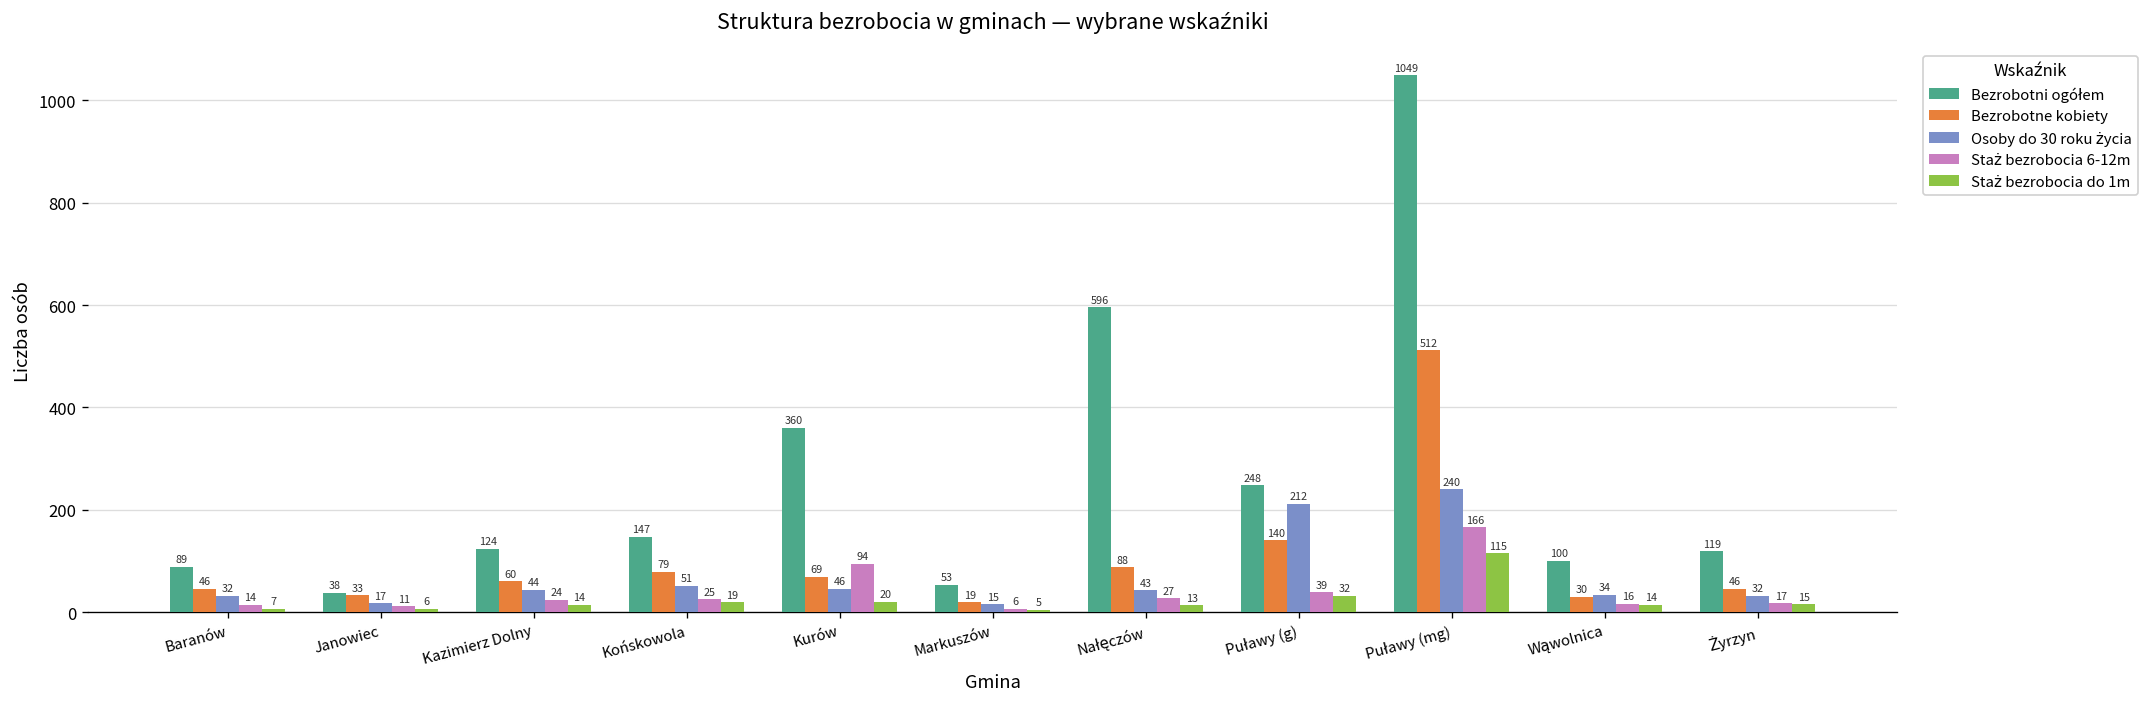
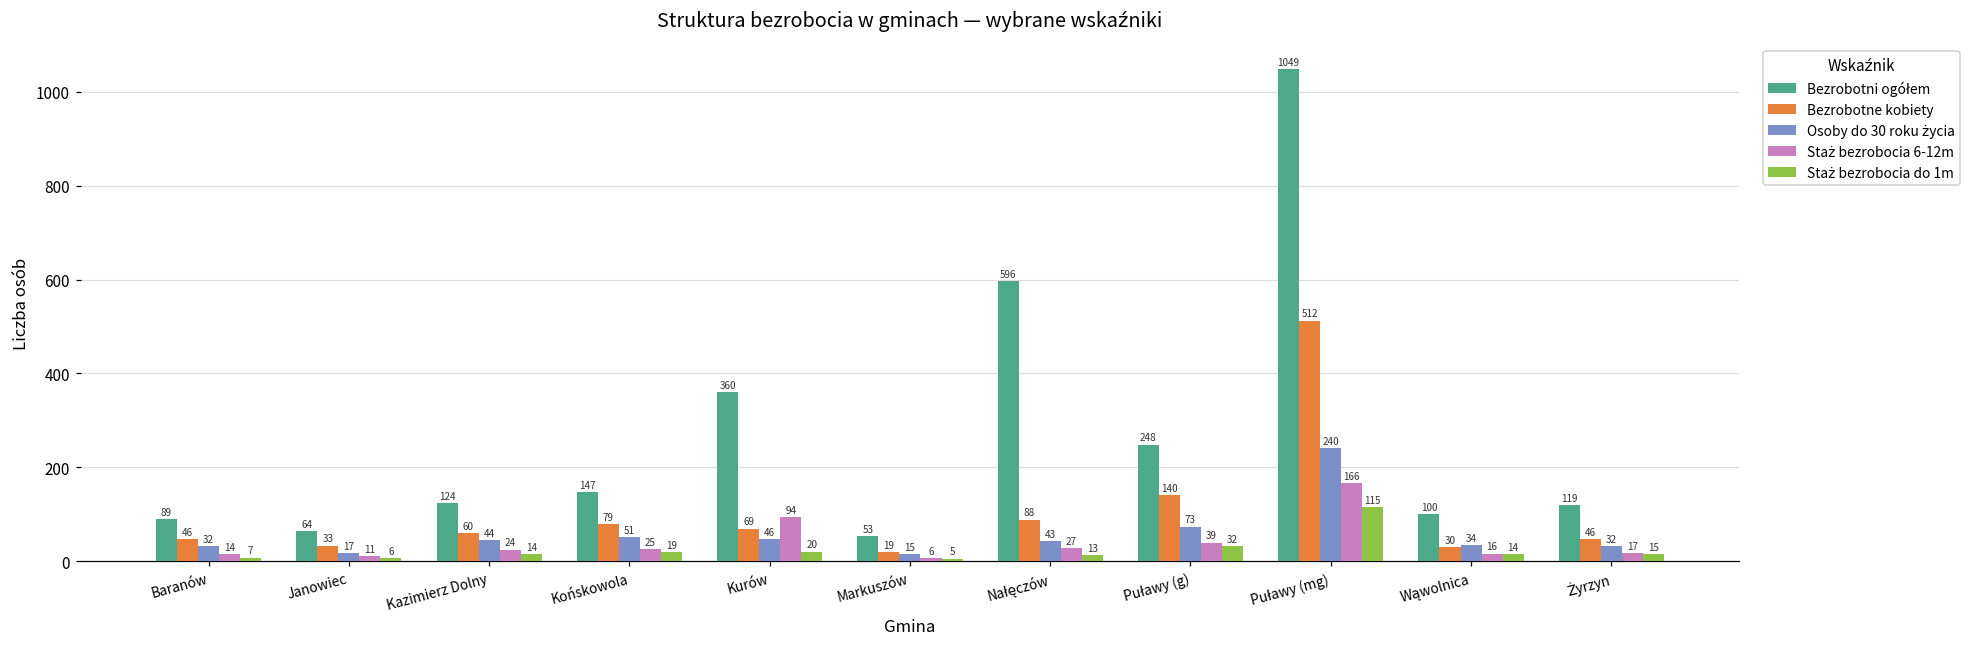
Bezrobotni ogółem, Janowiec: 38 -> 64
Osoby do 30 roku życia, Puławy (g): 212 -> 73
